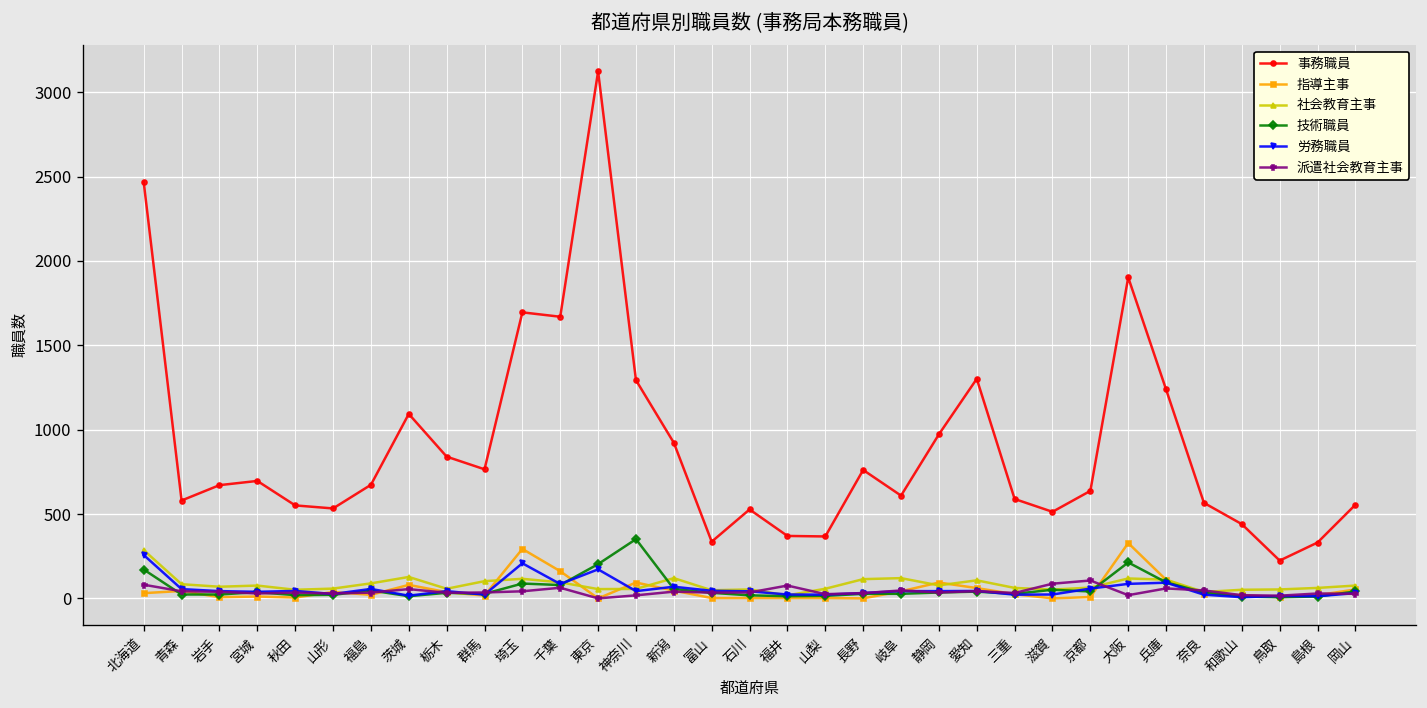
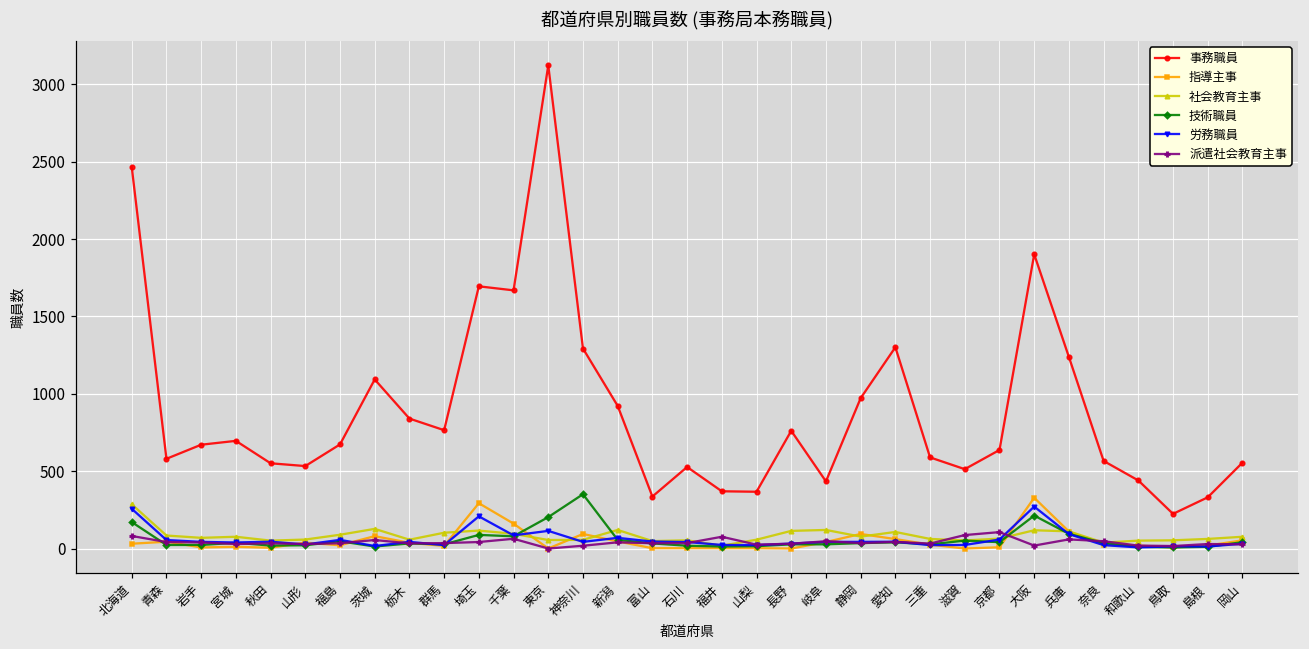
労務職員, 東京: 170 -> 110
事務職員, 岐阜: 610 -> 430
労務職員, 大阪: 90 -> 270
